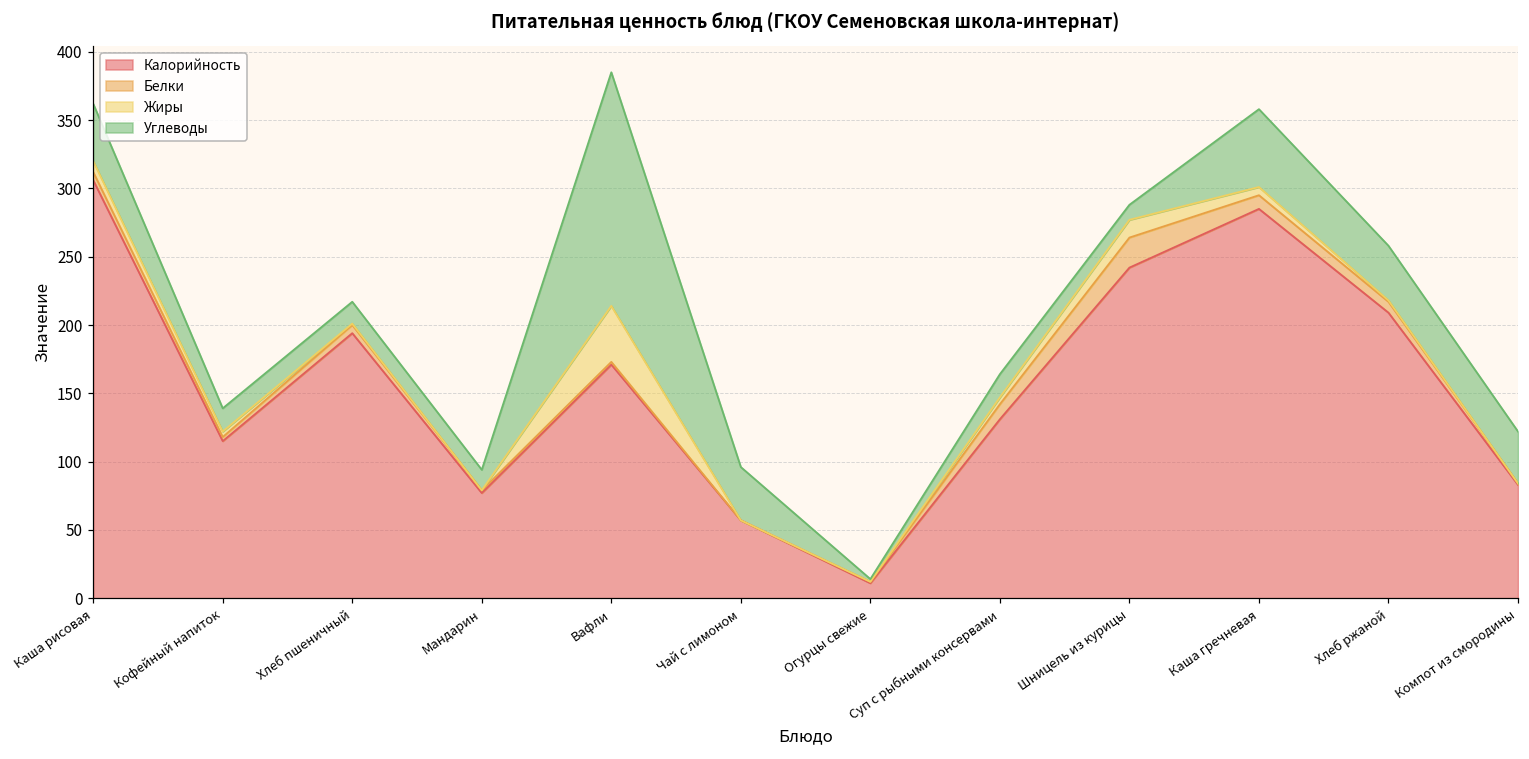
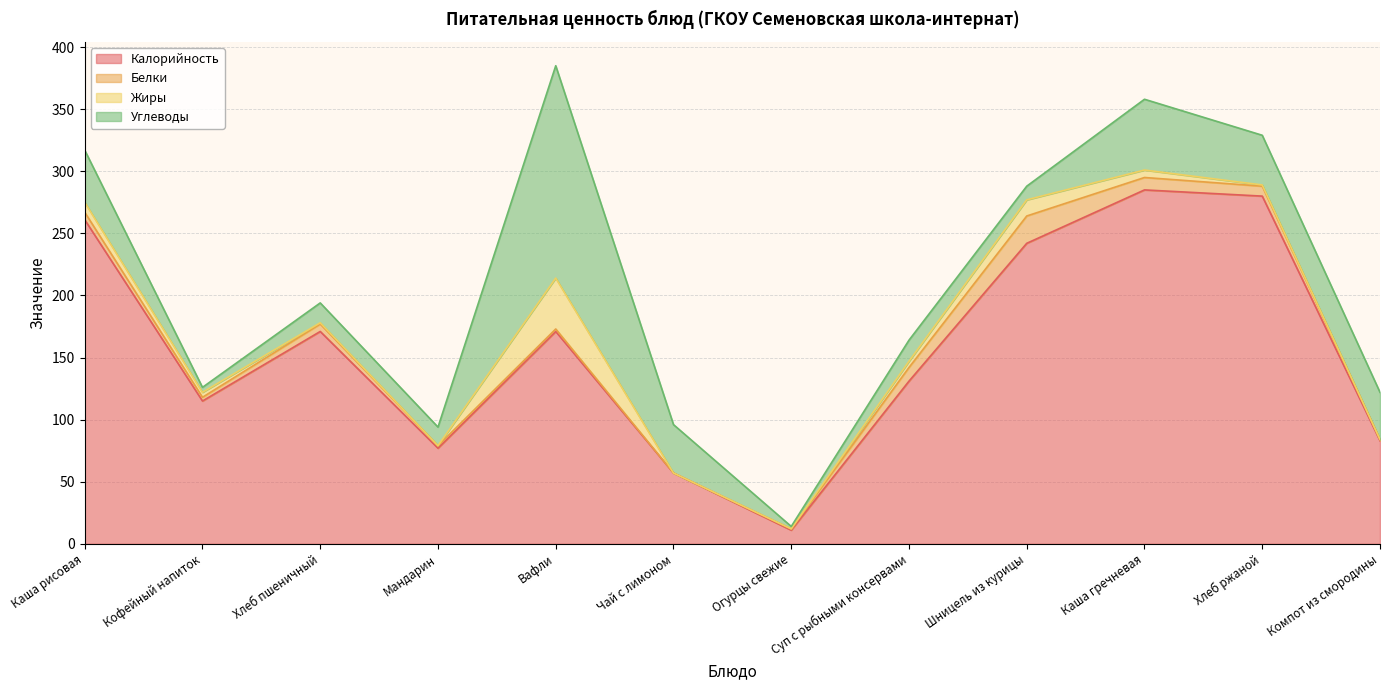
Калорийность, Каша рисовая: 306 -> 261
Углеводы, Кофейный напиток: 17 -> 4
Калорийность, Хлеб пшеничный: 194 -> 171
Калорийность, Хлеб ржаной: 209 -> 280
